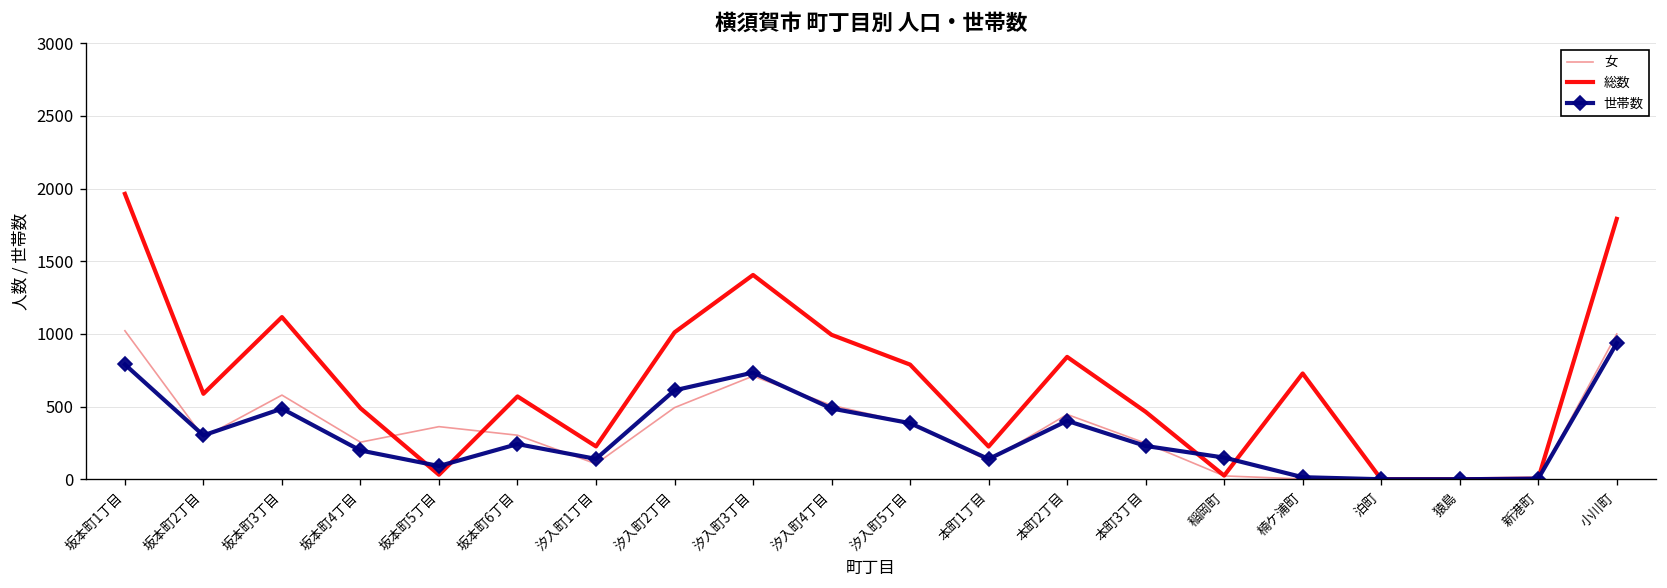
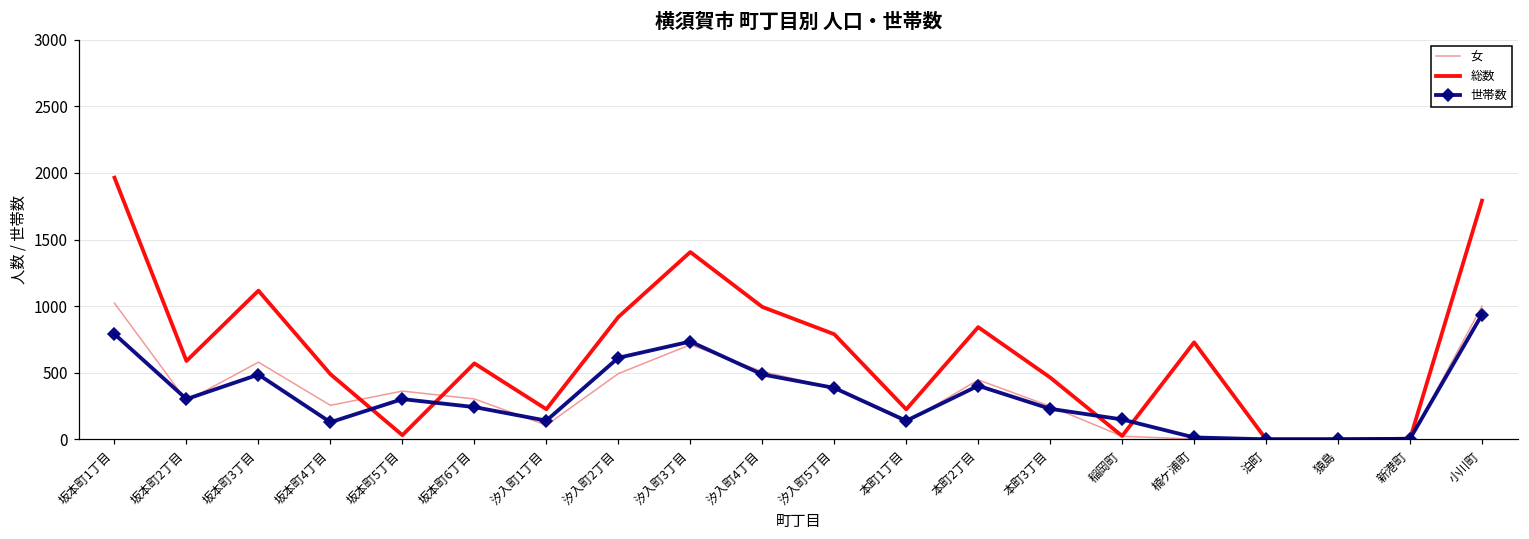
世帯数, 坂本町4丁目: 200 -> 130
世帯数, 坂本町5丁目: 90 -> 300
総数, 汐入町2丁目: 1010 -> 920
